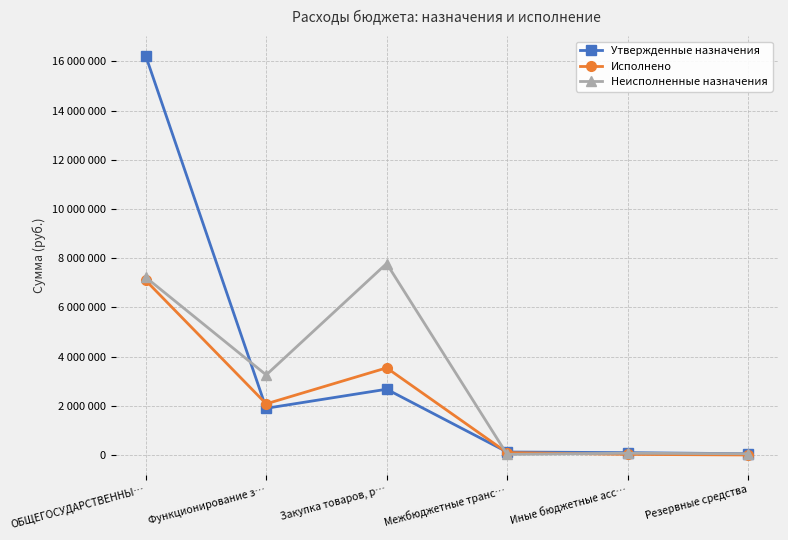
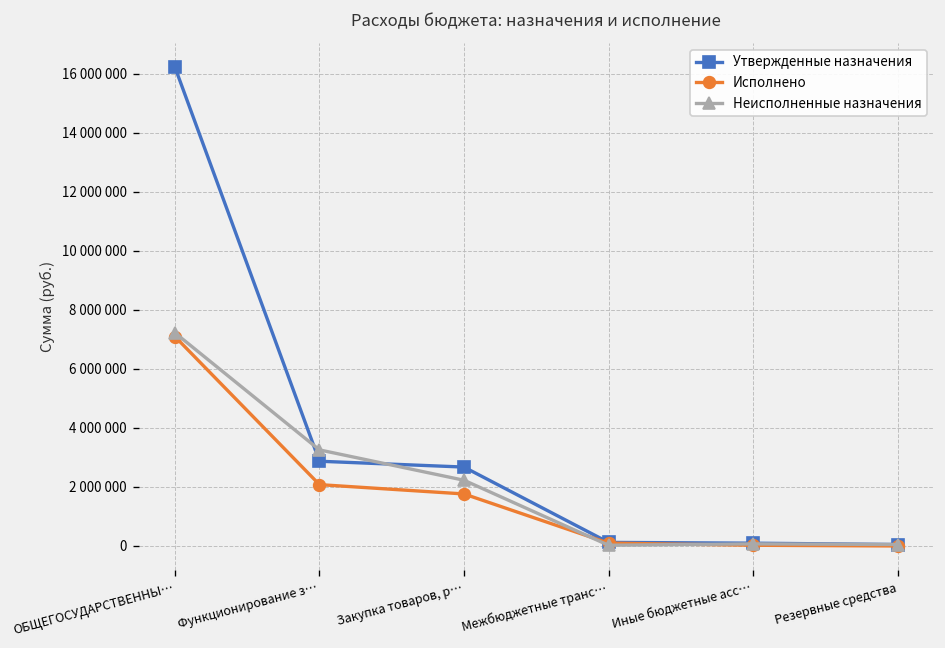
Утвержденные назначения, Функционирование з…: 1900000 -> 2900000
Исполнено, Закупка товаров, р…: 3500000 -> 1800000
Неисполненные назначения, Закупка товаров, р…: 7800000 -> 2200000
